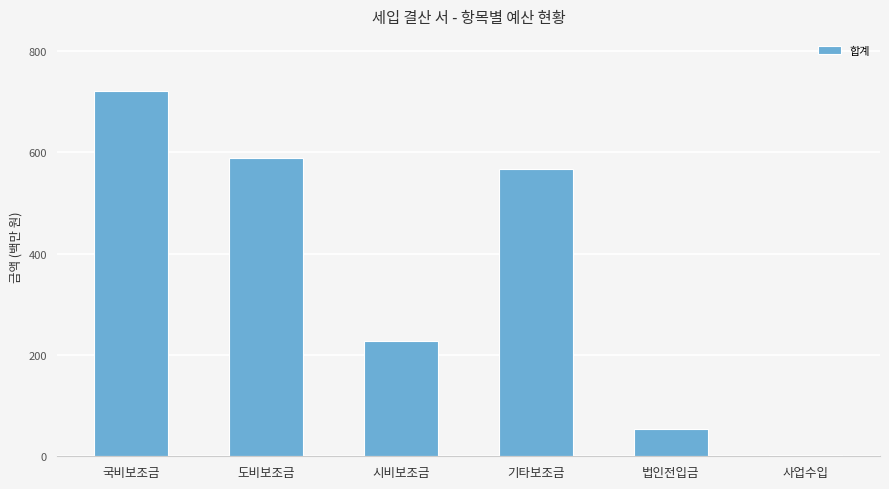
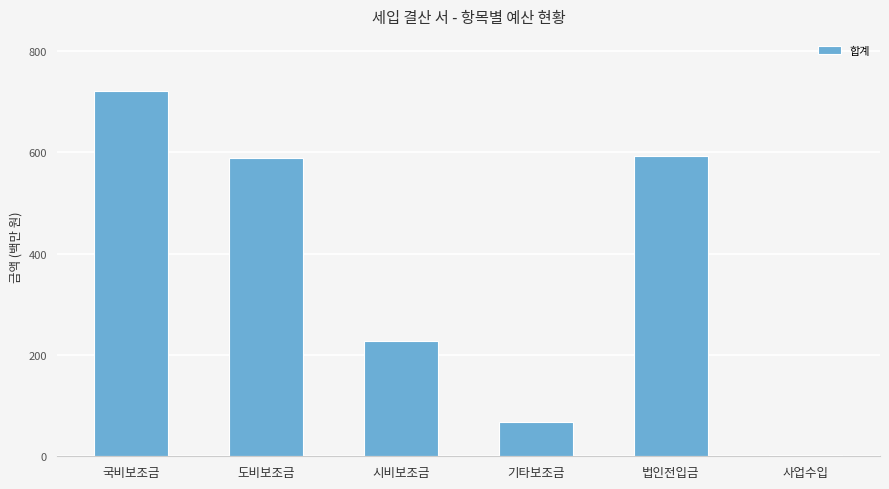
기타보조금: 570 -> 70
법인전입금: 50 -> 590
